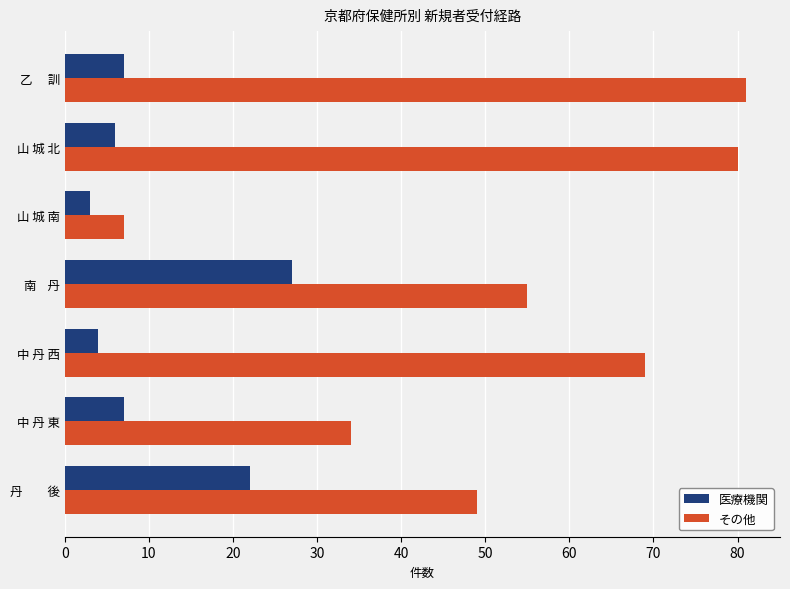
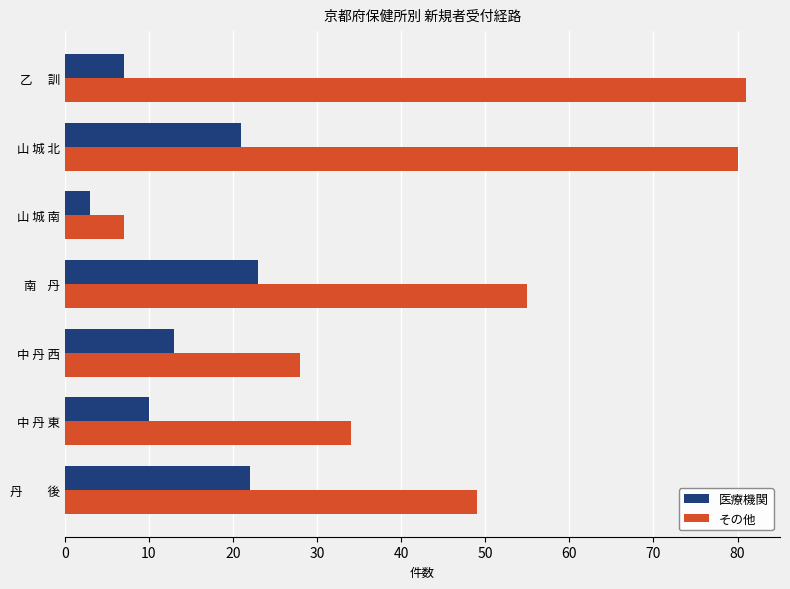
医療機関, 山 城 北: 6 -> 21
医療機関, 南 丹: 27 -> 23
医療機関, 中 丹 西: 4 -> 13
その他, 中 丹 西: 69 -> 28
医療機関, 中 丹 東: 7 -> 10
